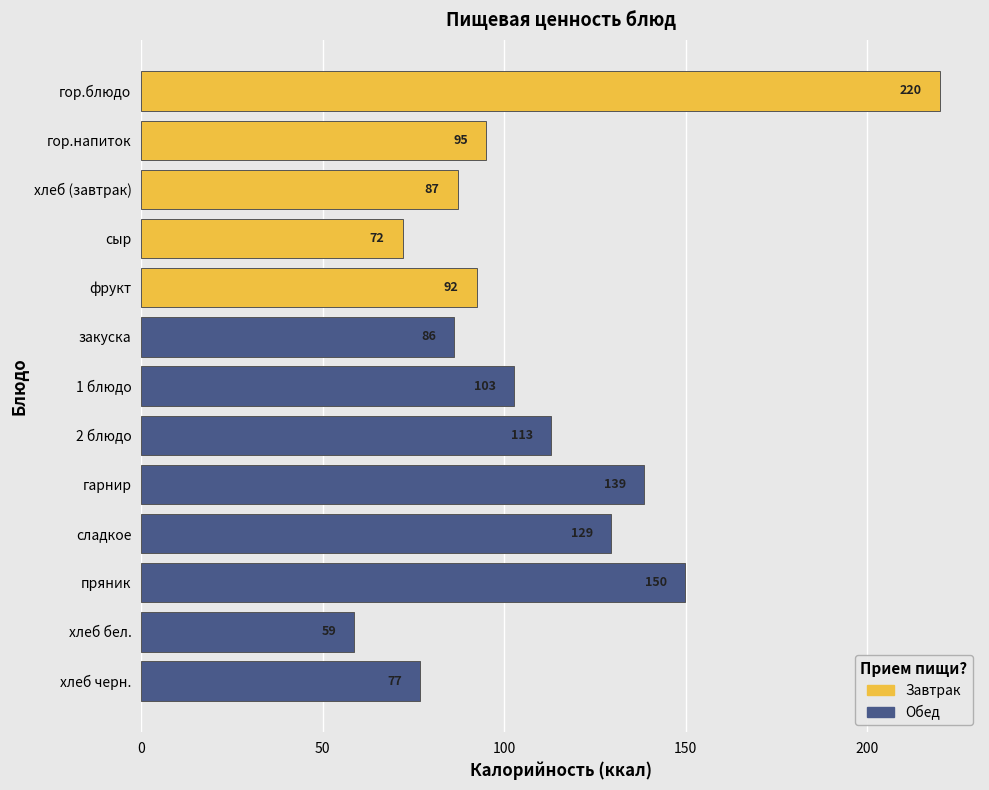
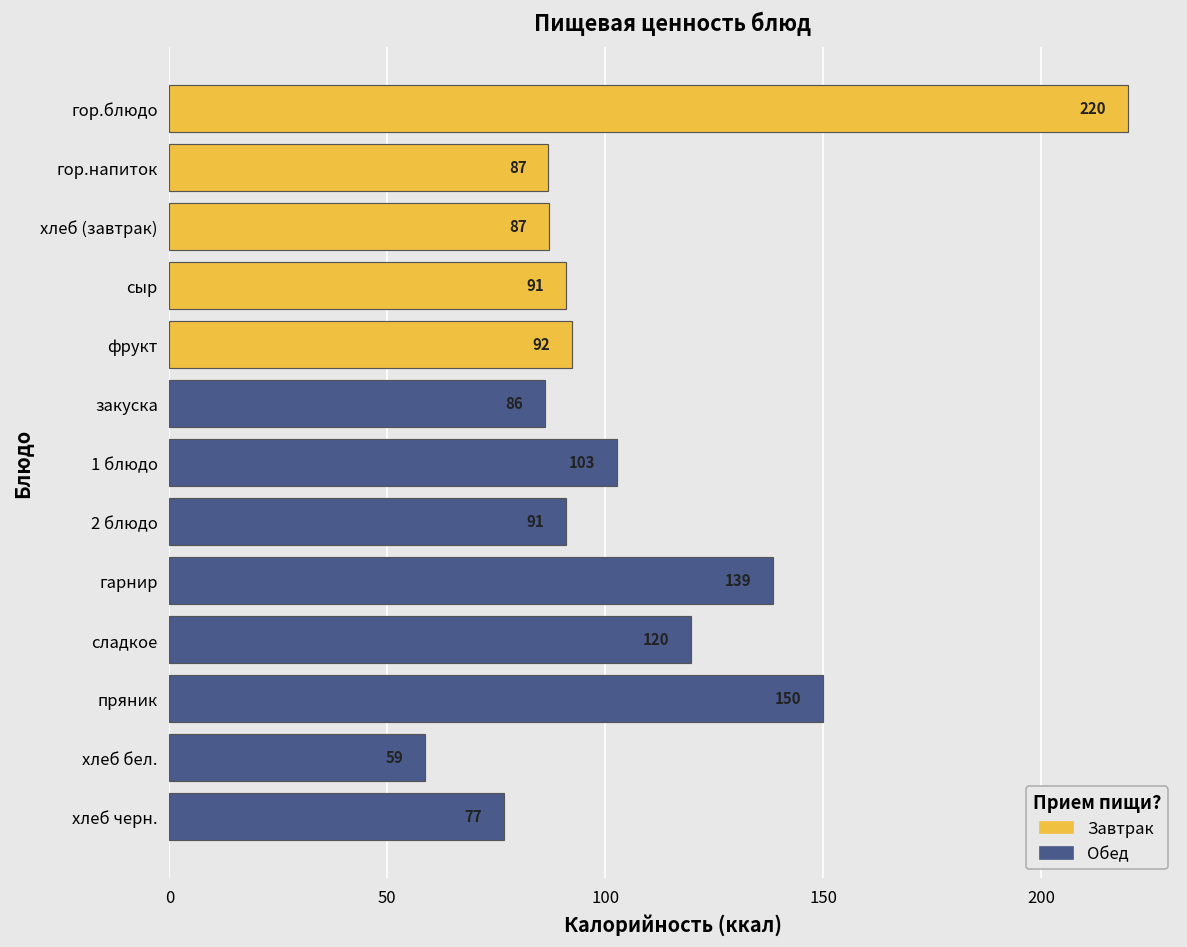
Завтрак, гор.напиток: 95 -> 87
Завтрак, сыр: 72 -> 91
Обед, 2 блюдо: 113 -> 91
Обед, сладкое: 129 -> 120
